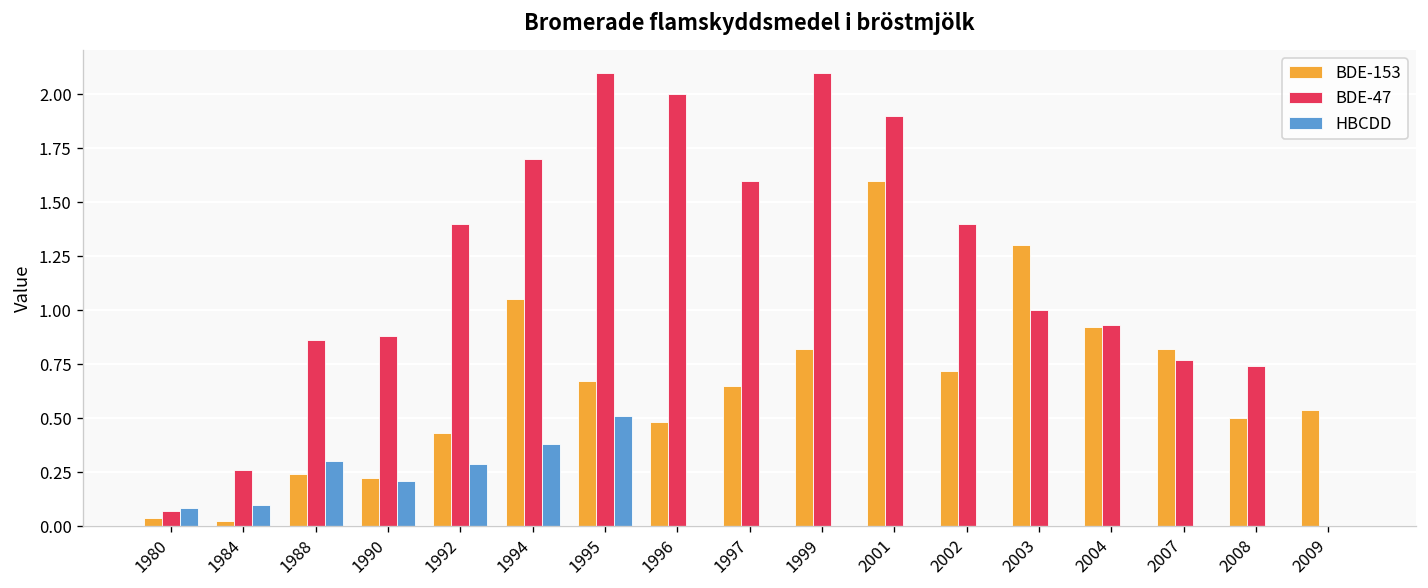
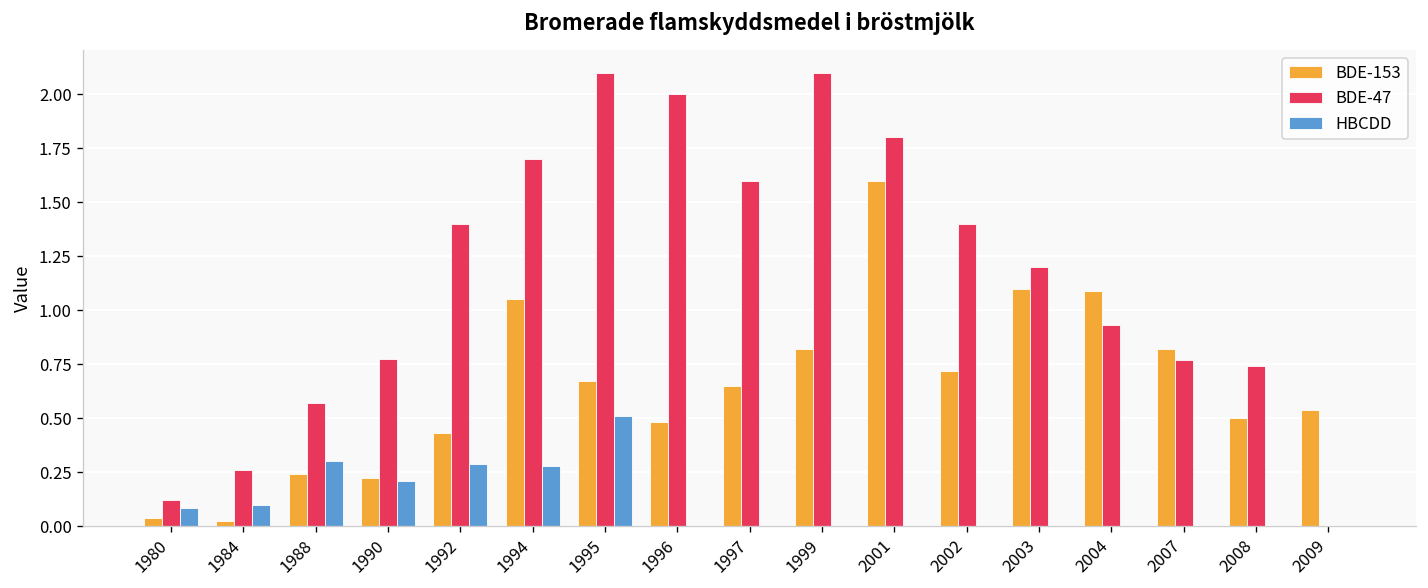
BDE-47, 1980: 0.07 -> 0.12
BDE-47, 1988: 0.86 -> 0.57
BDE-47, 1990: 0.88 -> 0.78
HBCDD, 1994: 0.38 -> 0.28
BDE-47, 2001: 1.9 -> 1.8
BDE-153, 2003: 1.3 -> 1.1
BDE-47, 2003: 1.0 -> 1.2
BDE-153, 2004: 0.92 -> 1.09
